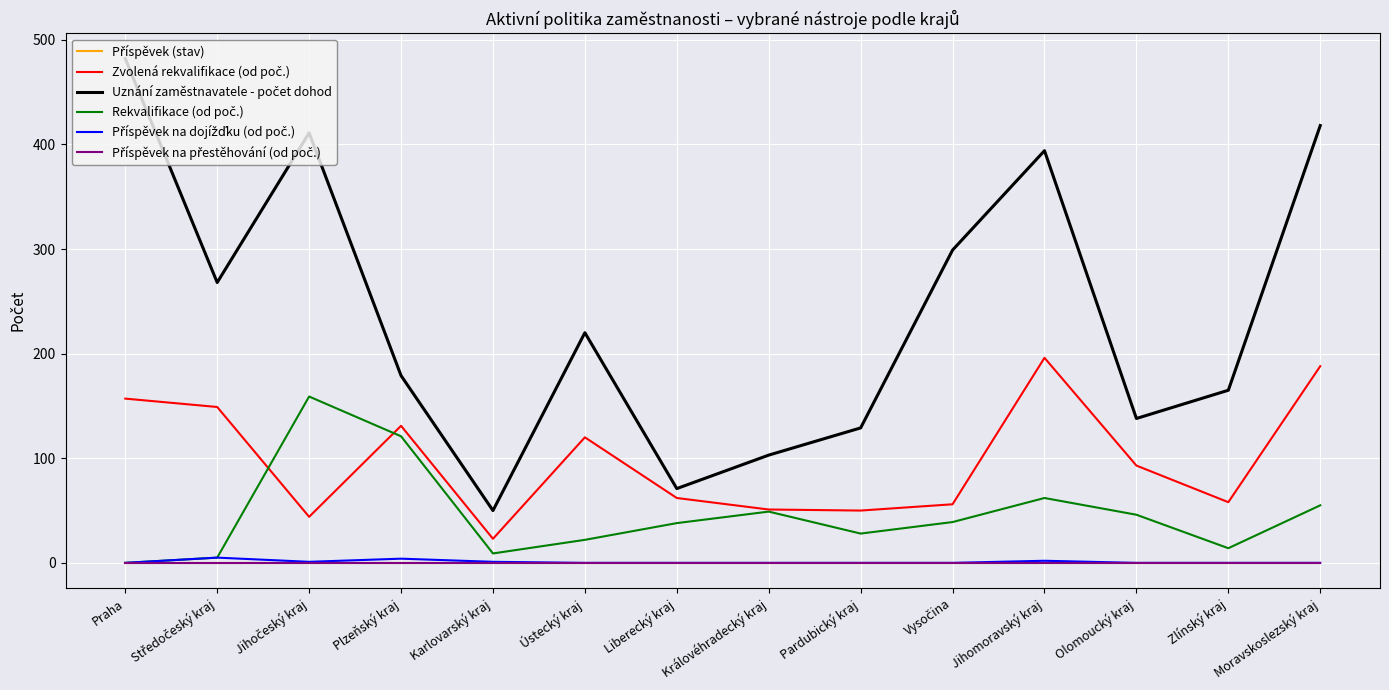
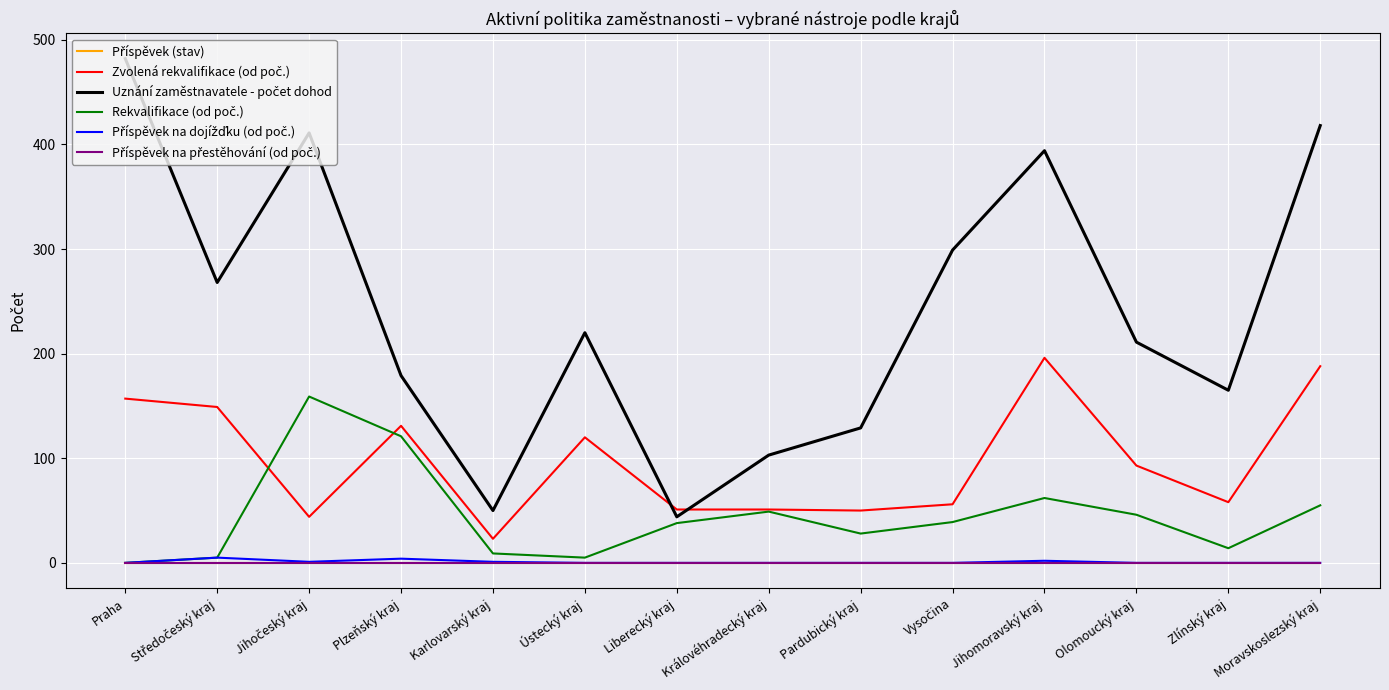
Rekvalifikace (od poč.), Ústecký kraj: 22 -> 5
Zvolená rekvalifikace (od poč.), Liberecký kraj: 62 -> 51
Uznání zaměstnavatele - počet dohod, Liberecký kraj: 71 -> 44
Uznání zaměstnavatele - počet dohod, Olomoucký kraj: 138 -> 211
